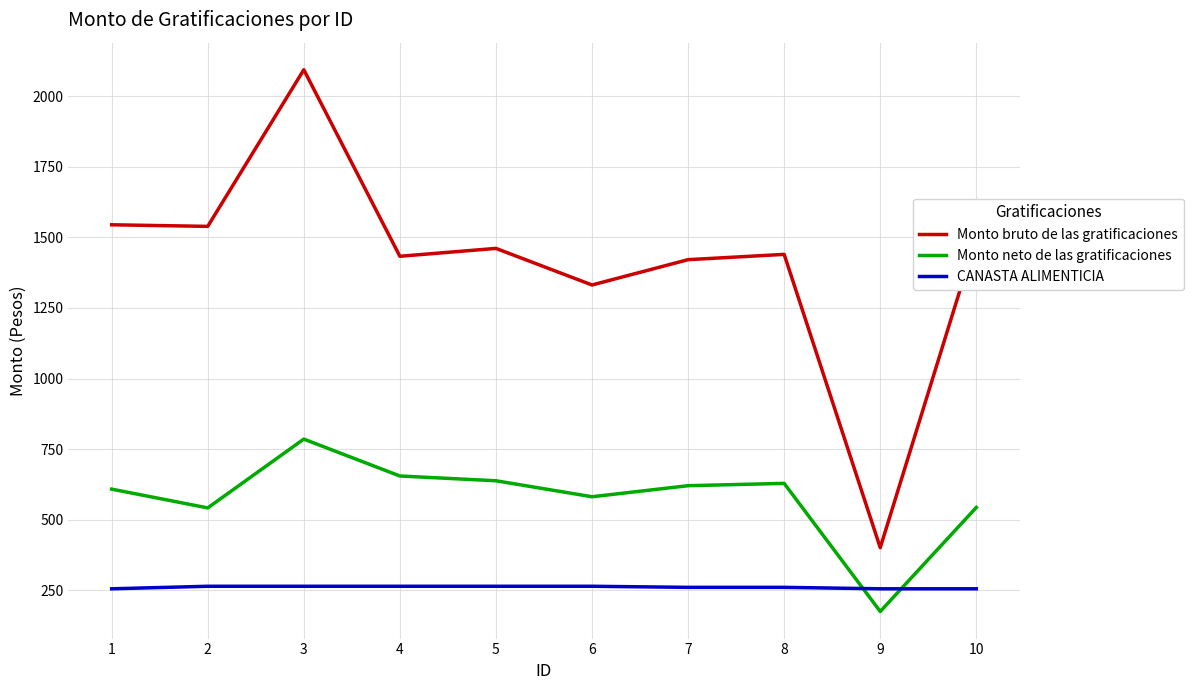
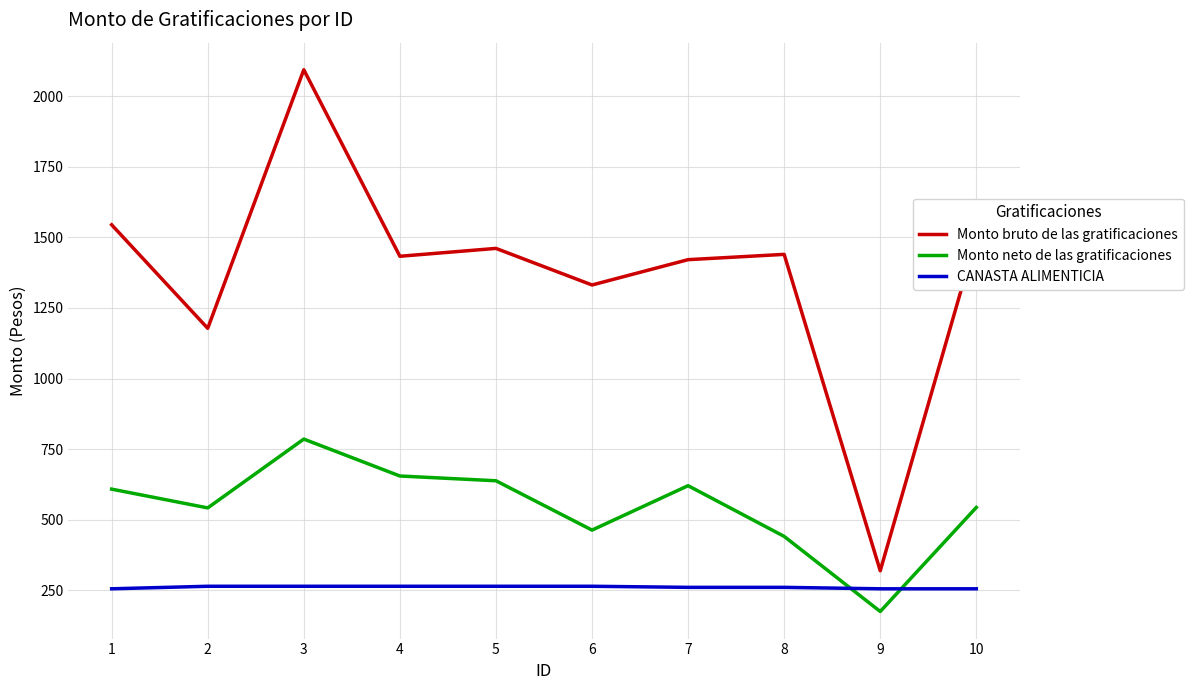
Monto bruto de las gratificaciones, 2: 1540 -> 1180
Monto neto de las gratificaciones, 6: 580 -> 460
Monto neto de las gratificaciones, 8: 630 -> 440
Monto bruto de las gratificaciones, 9: 400 -> 320
